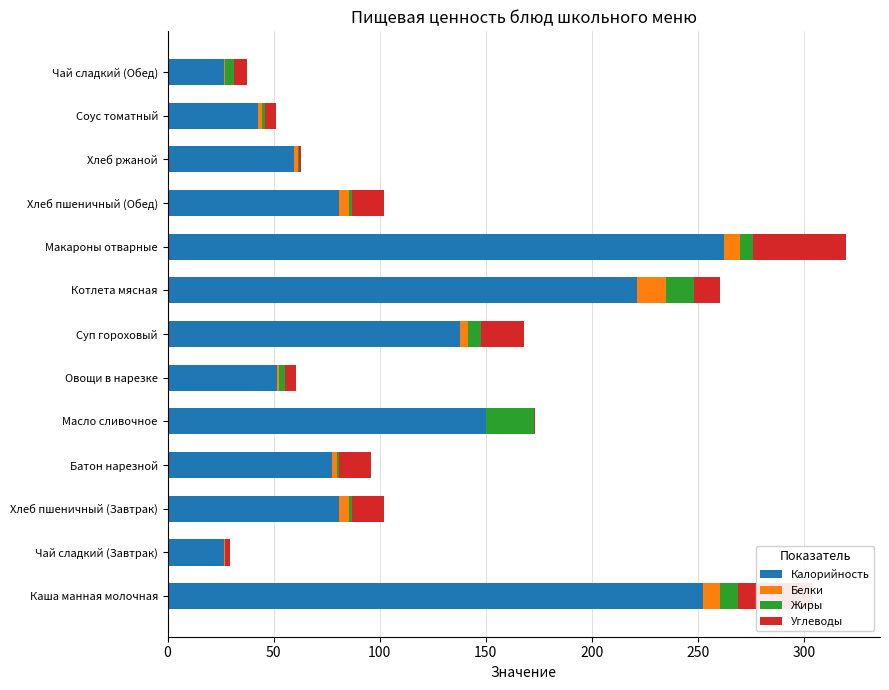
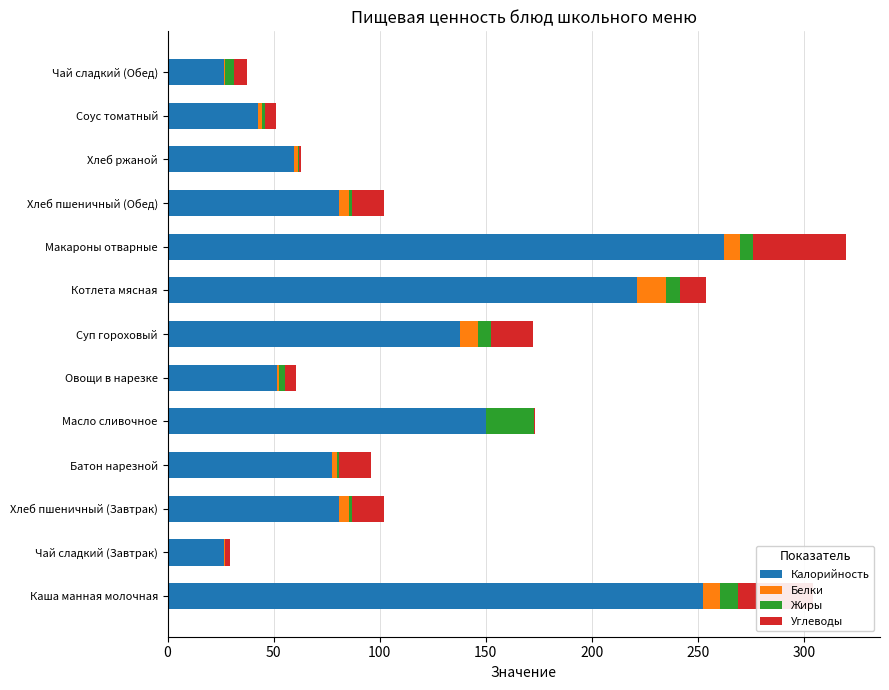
Жиры, Котлета мясная: 13 -> 6
Белки, Суп гороховый: 4 -> 8
